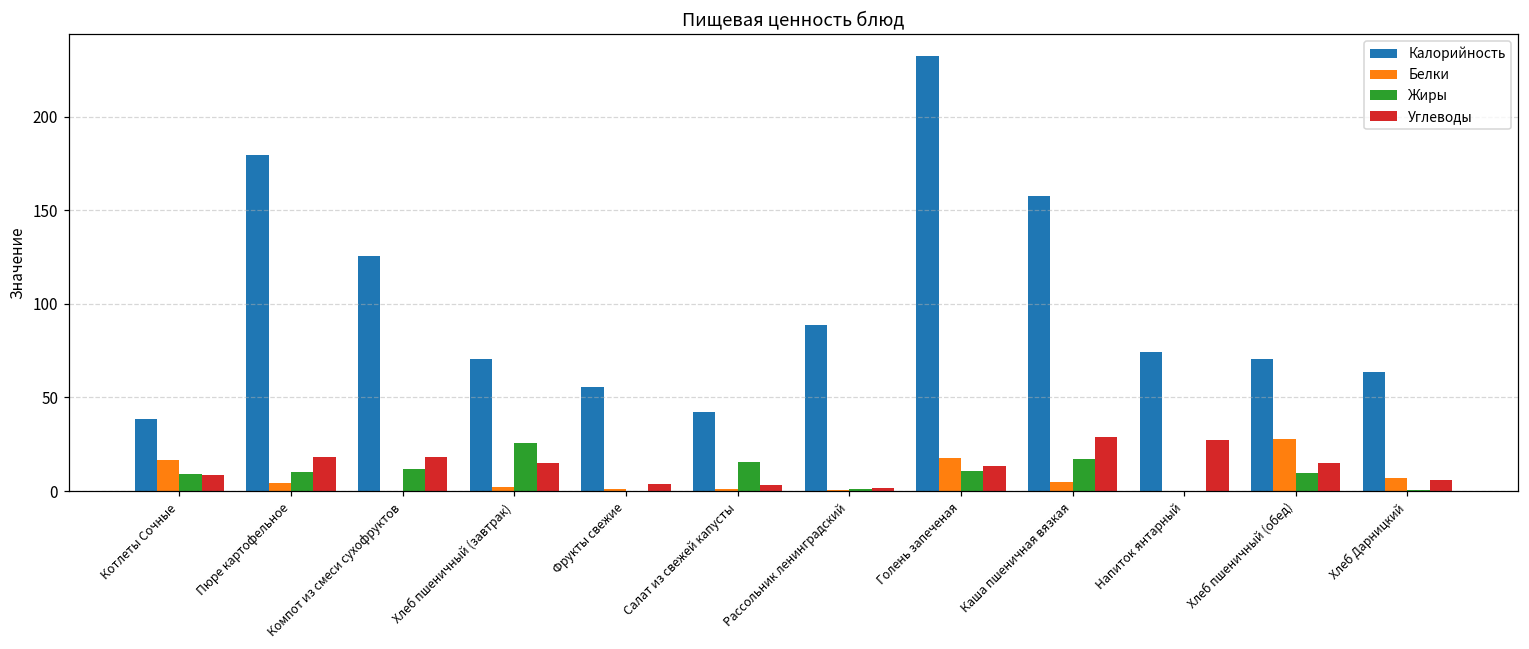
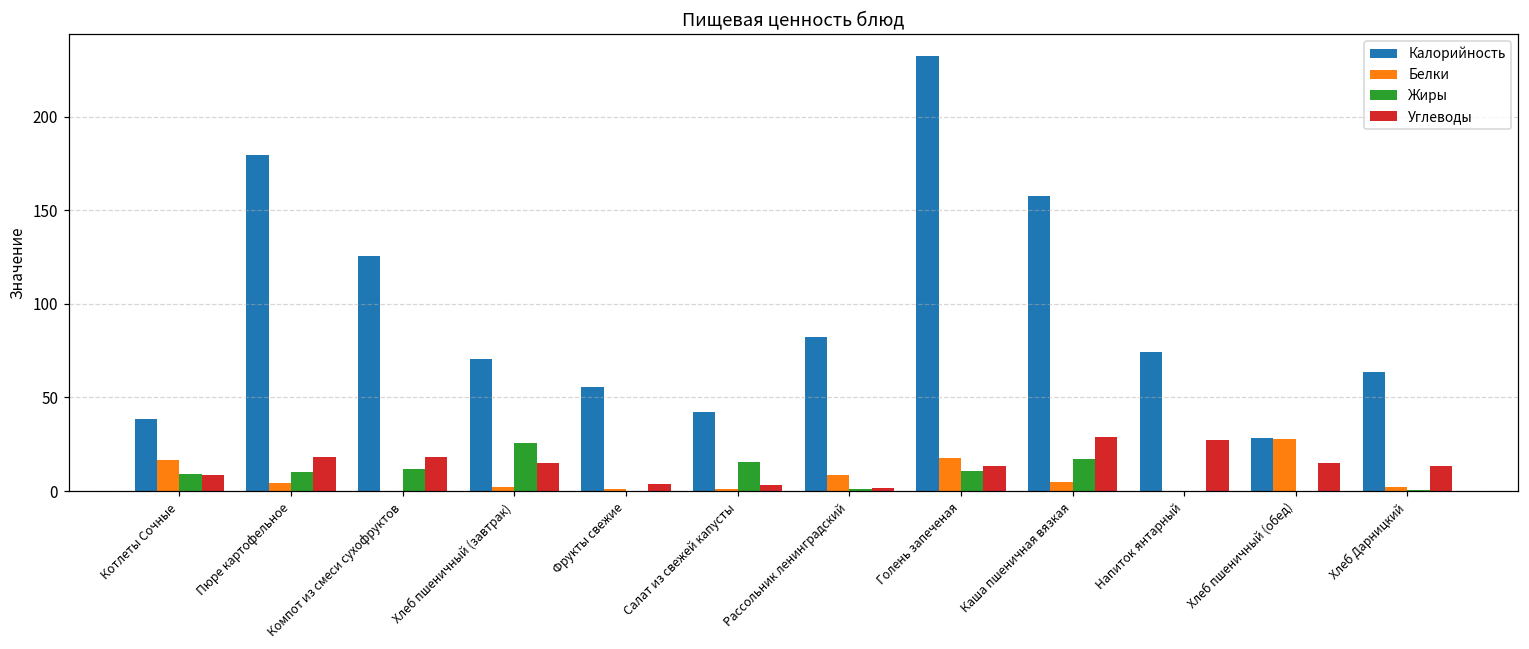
Калорийность, Рассольник ленинградский: 89 -> 82
Белки, Рассольник ленинградский: 0 -> 8
Калорийность, Хлеб пшеничный (обед): 70 -> 28
Жиры, Хлеб пшеничный (обед): 9 -> 0
Белки, Хлеб Дарницкий: 7 -> 2
Углеводы, Хлеб Дарницкий: 6 -> 13
